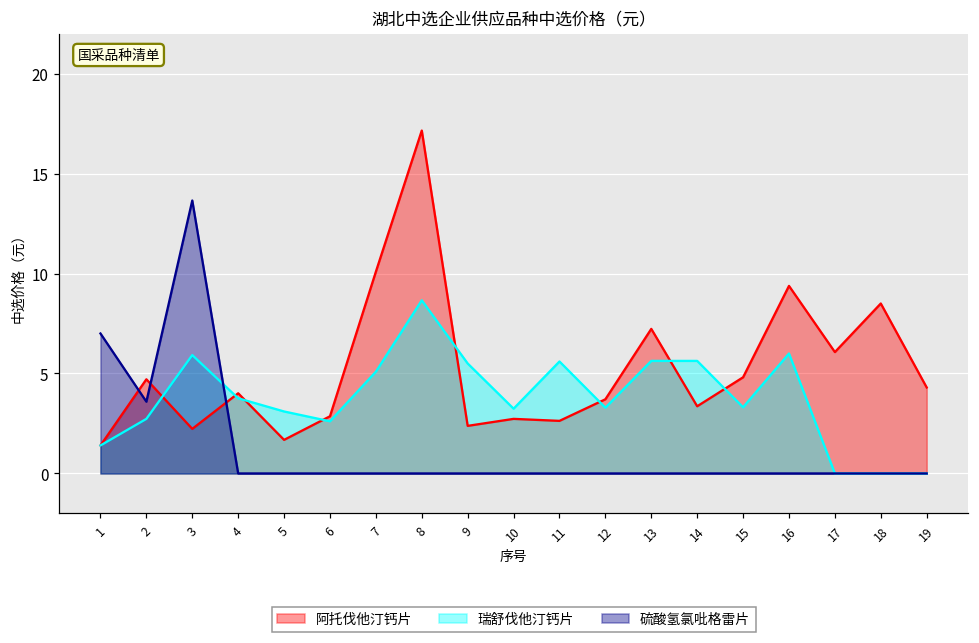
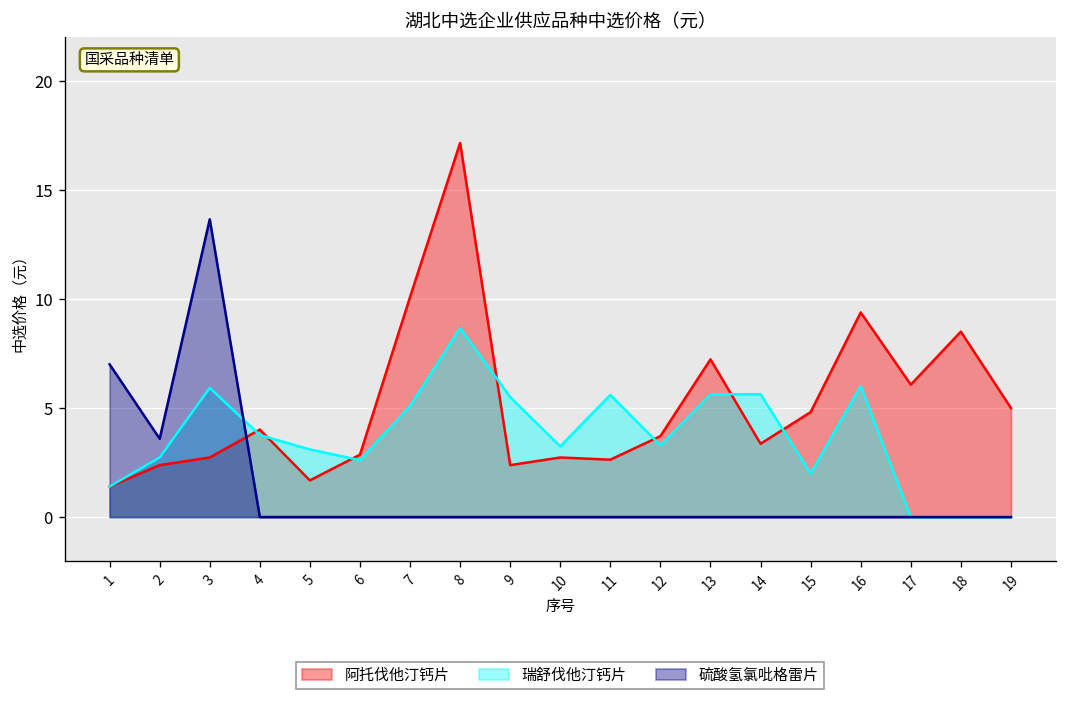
阿托伐他汀钙片, 2: 4.7 -> 2.4
阿托伐他汀钙片, 3: 2.2 -> 2.7
瑞舒伐他汀钙片, 15: 3.3 -> 2.0
阿托伐他汀钙片, 19: 4.3 -> 5.0
